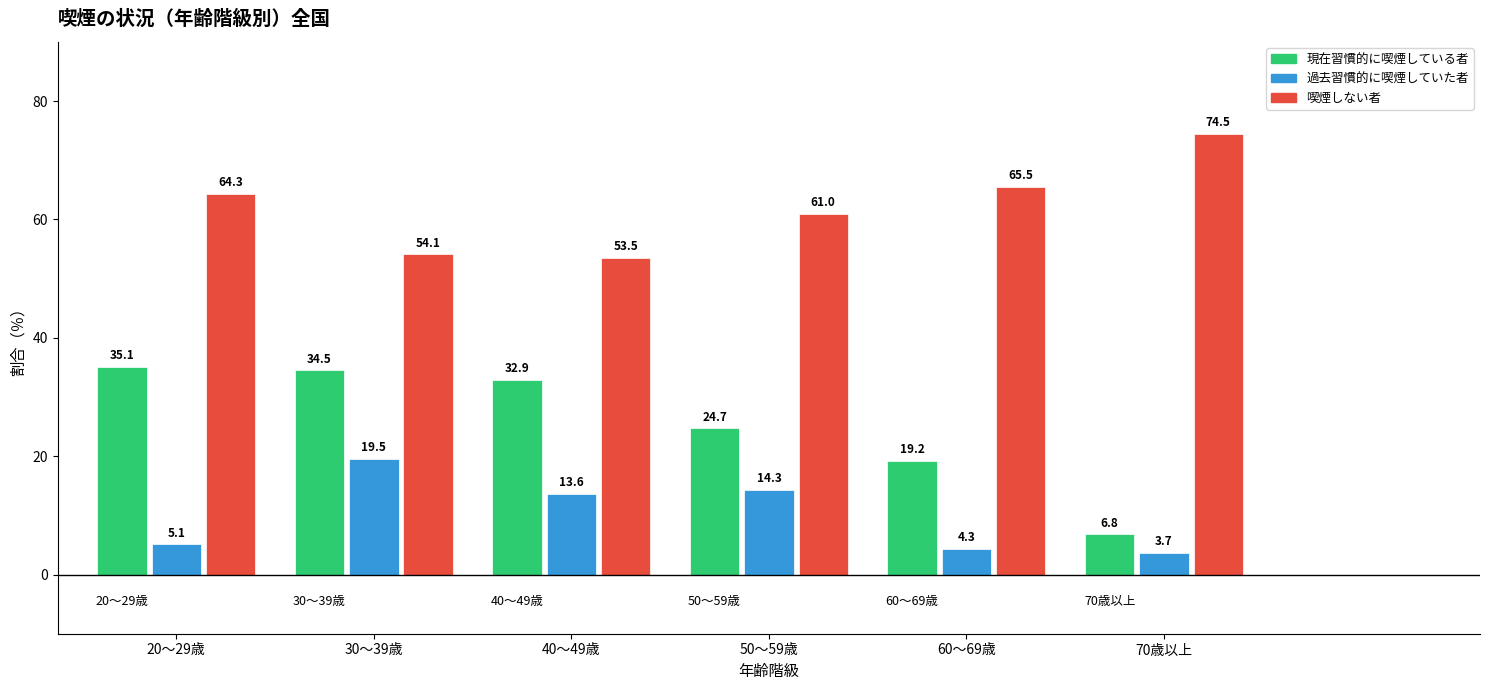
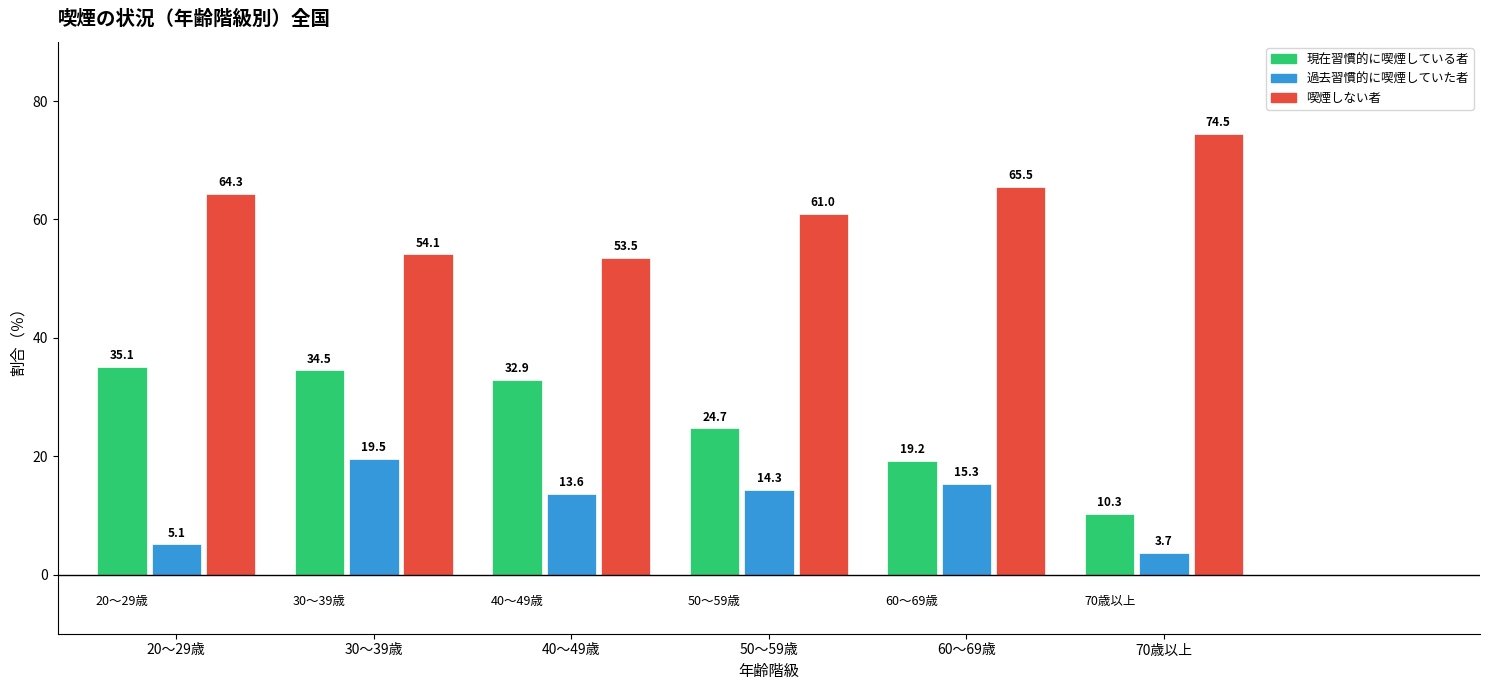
過去習慣的に喫煙していた者, 60～69歳: 4.3 -> 15.3
現在習慣的に喫煙している者, 70歳以上: 6.8 -> 10.3
